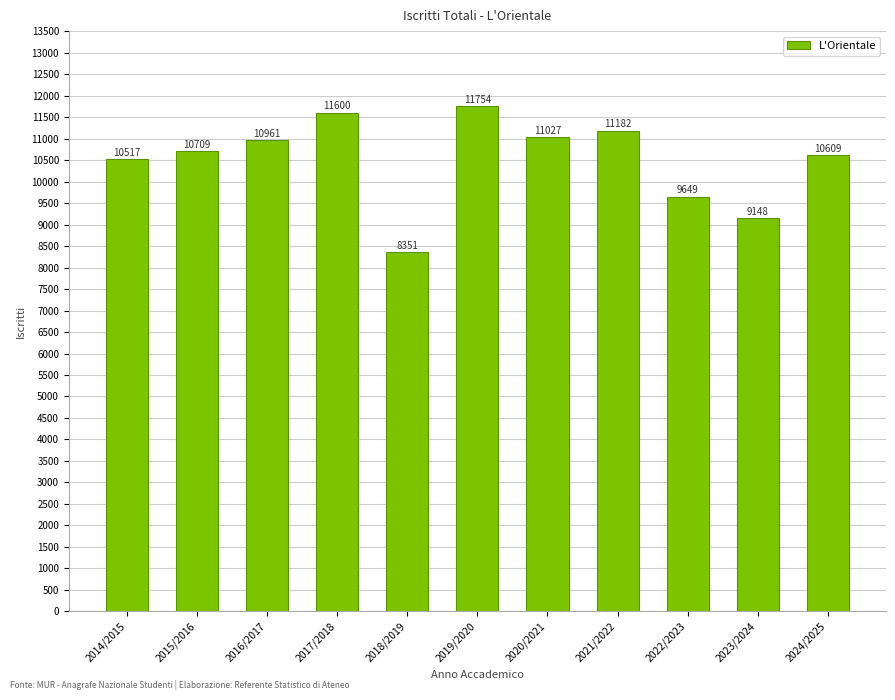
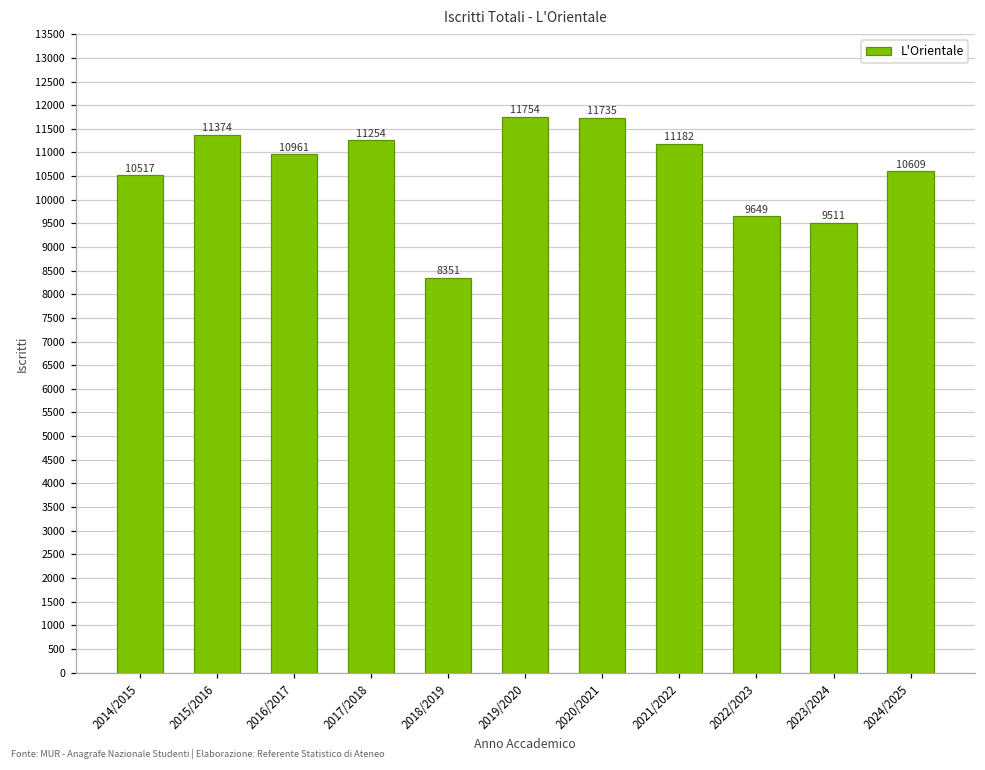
2015/2016: 10709 -> 11374
2017/2018: 11600 -> 11254
2020/2021: 11027 -> 11735
2023/2024: 9148 -> 9511
